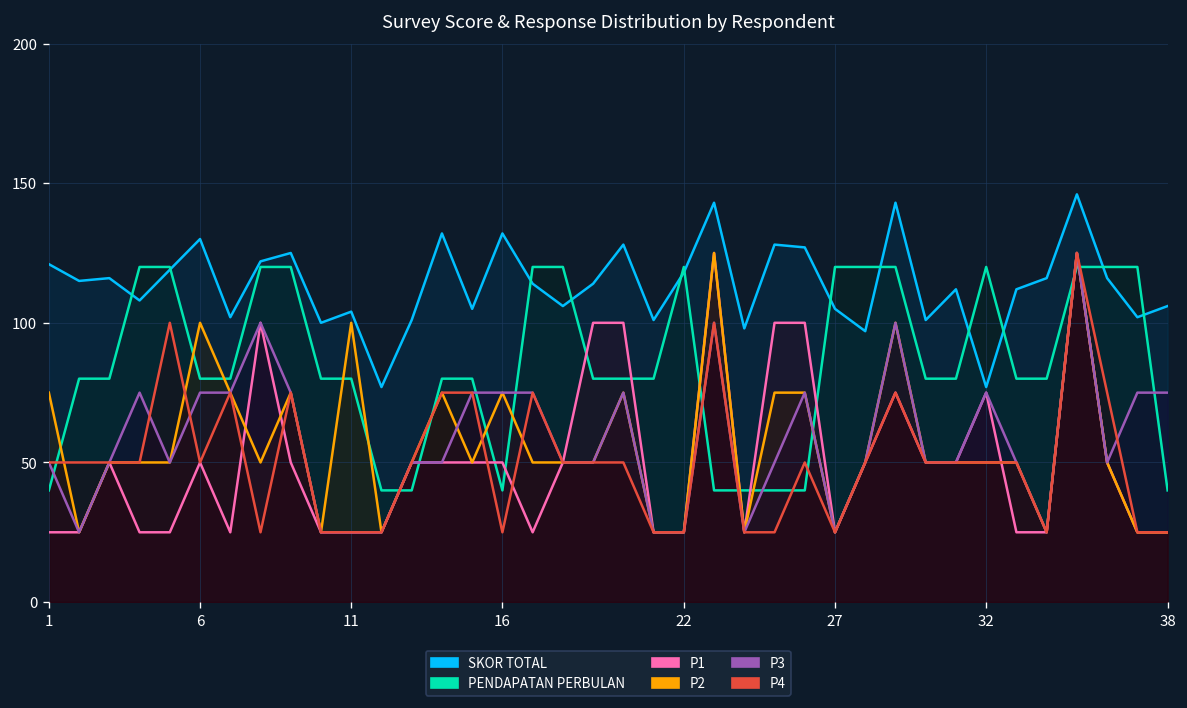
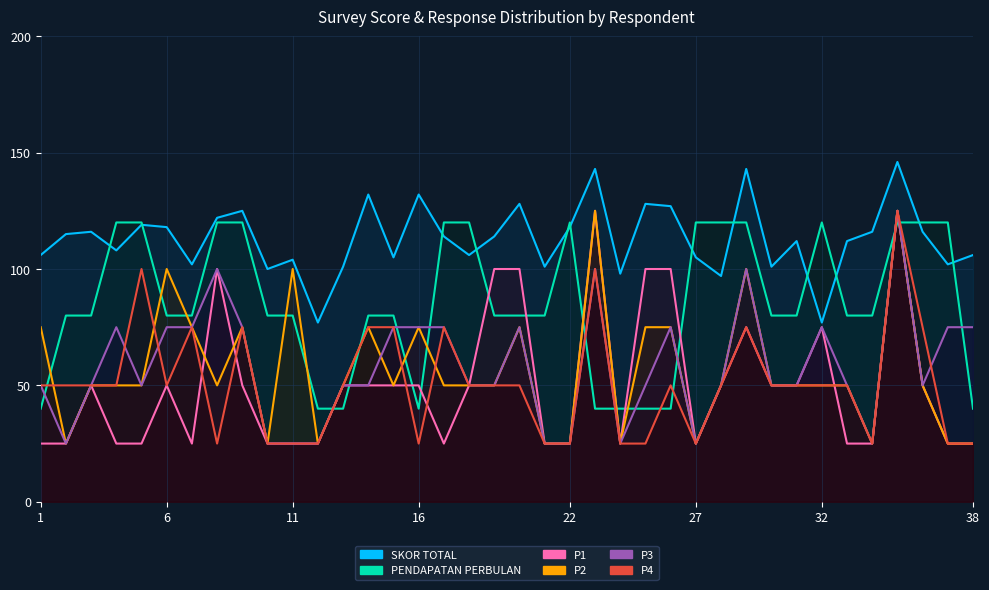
SKOR TOTAL, 1: 121 -> 106
SKOR TOTAL, 6: 130 -> 118
